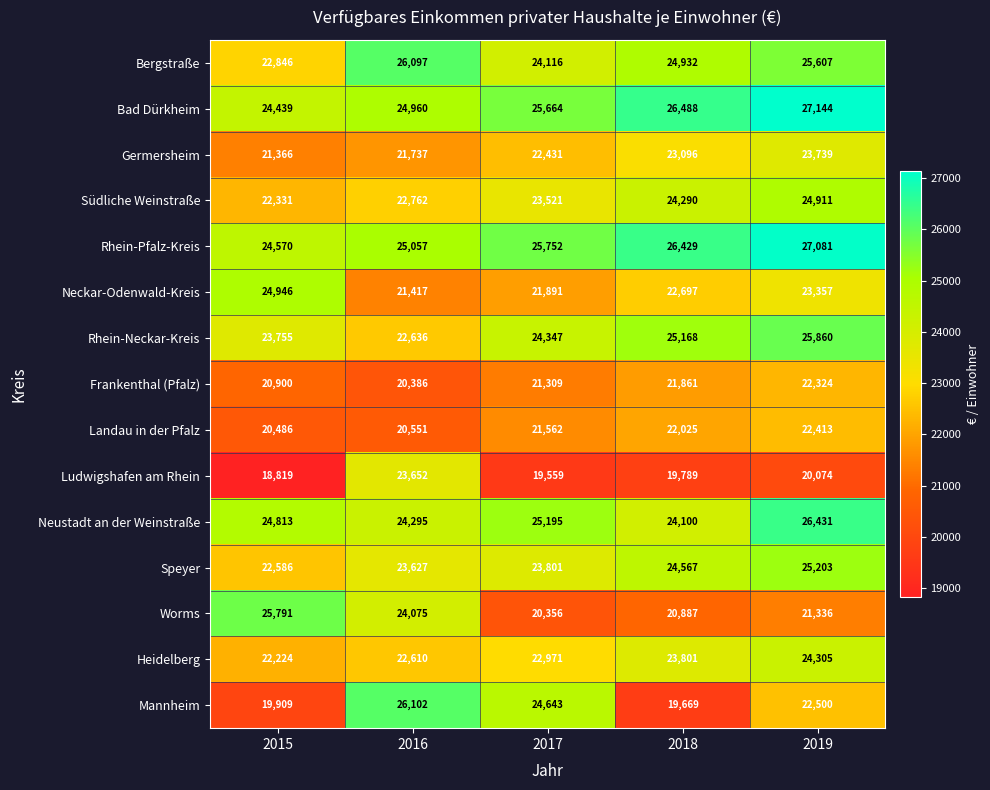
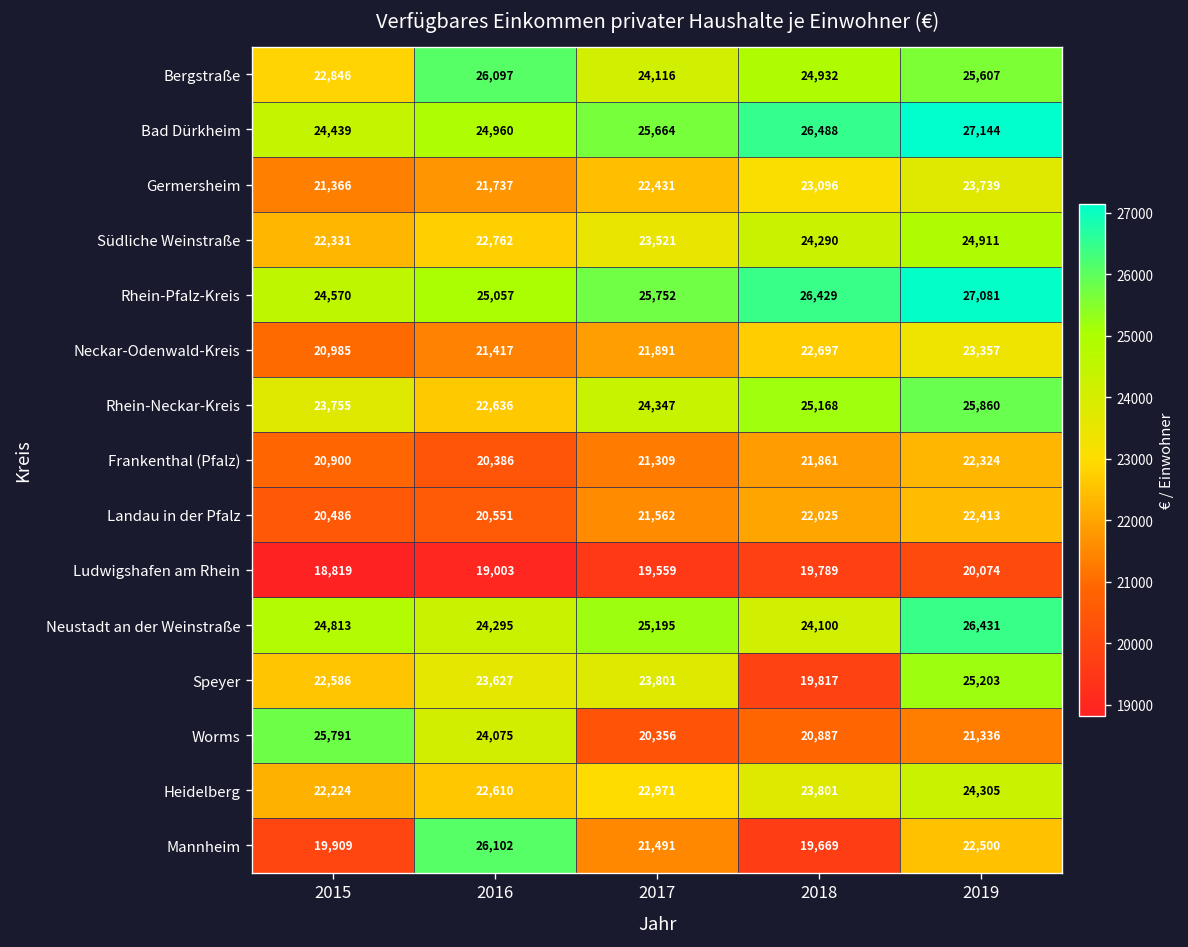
Neckar-Odenwald-Kreis, 2015: 24,946 -> 20,985
Ludwigshafen am Rhein, 2016: 23,652 -> 19,003
Speyer, 2018: 24,567 -> 19,817
Mannheim, 2017: 24,643 -> 21,491
